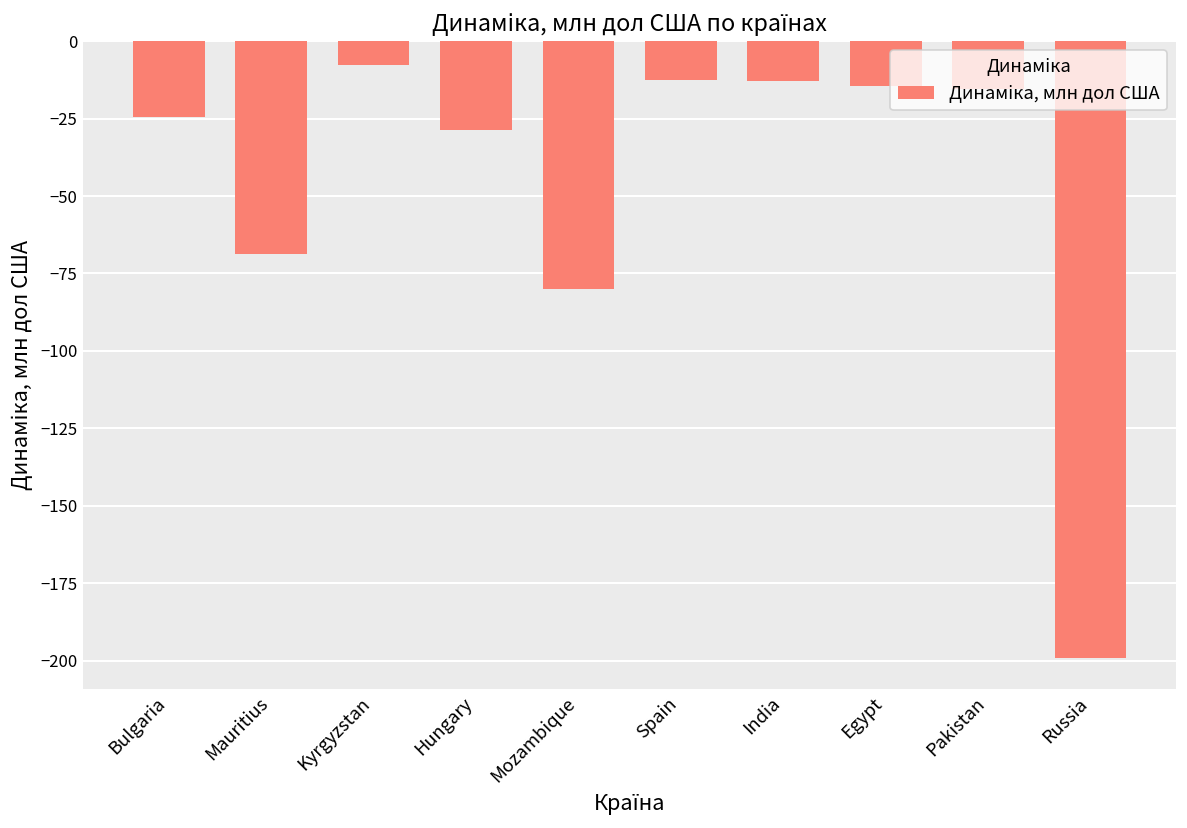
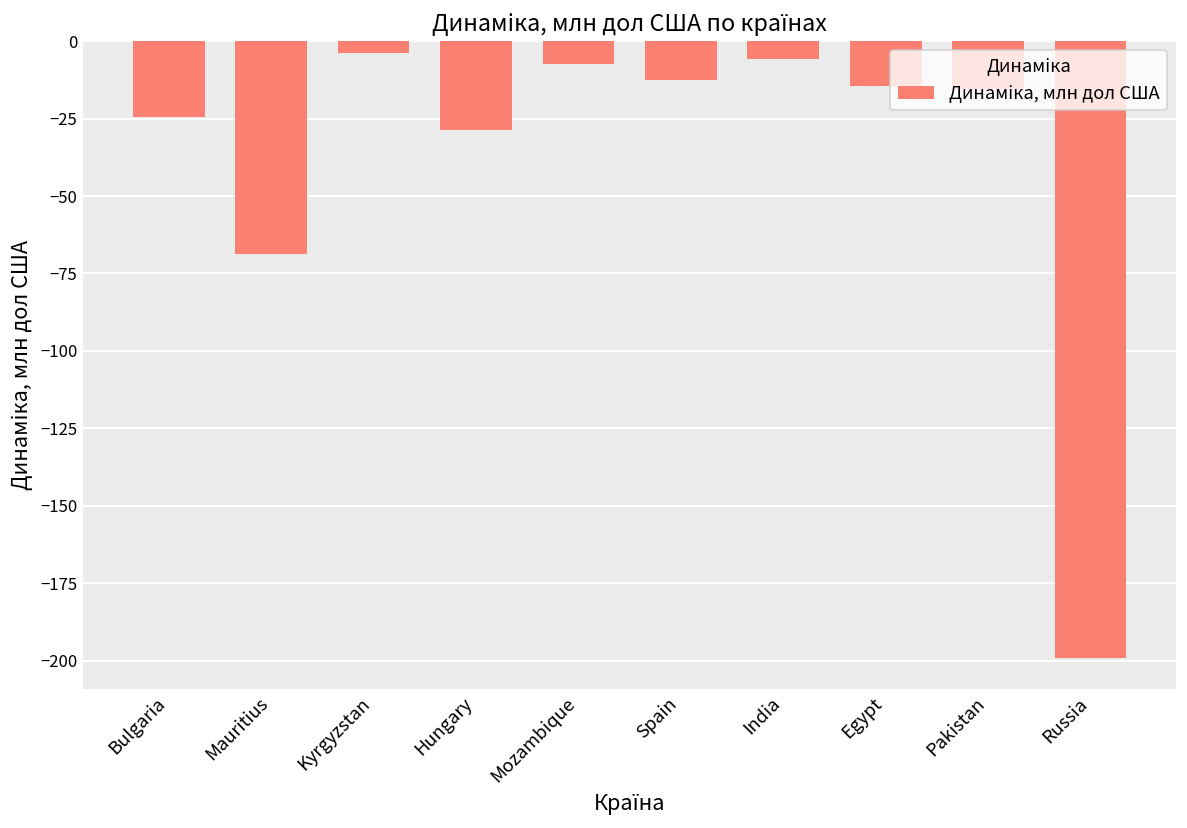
Kyrgyzstan: -8 -> -4
Mozambique: -80 -> -7
India: -13 -> -6
